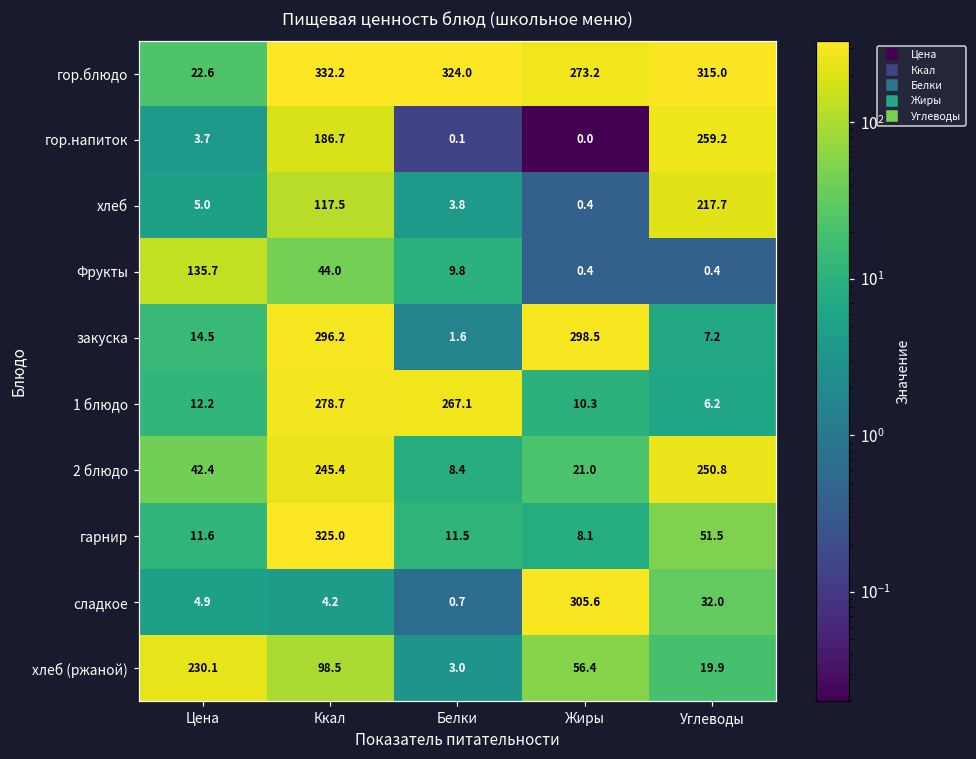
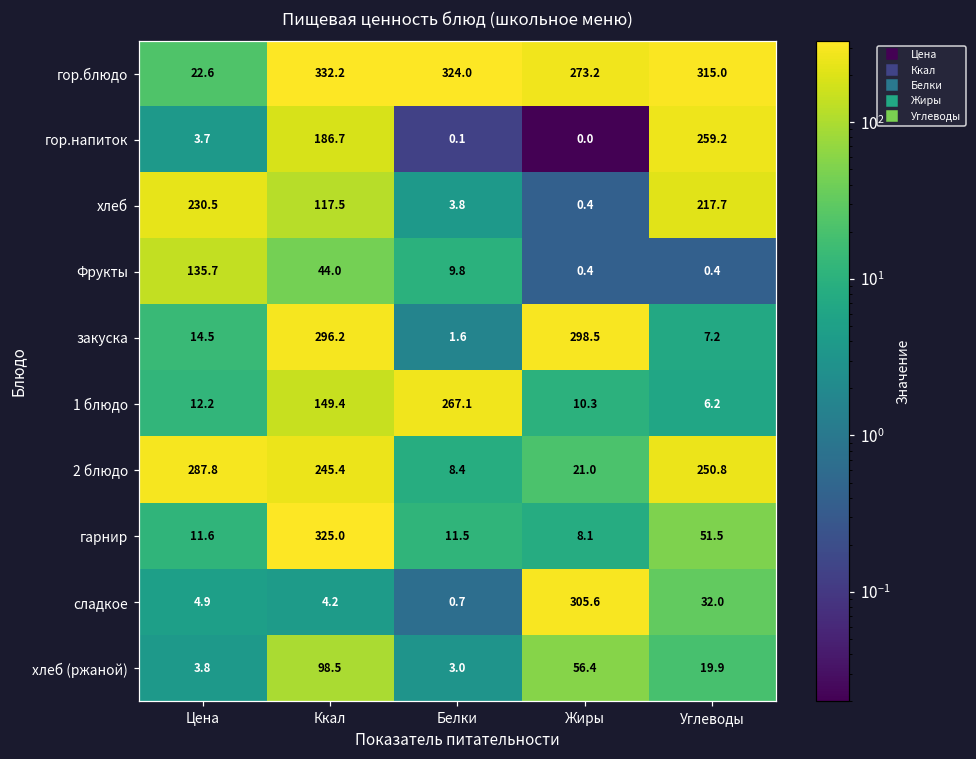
хлеб, Цена: 5.0 -> 230.5
1 блюдо, Ккал: 278.7 -> 149.4
2 блюдо, Цена: 42.4 -> 287.8
хлеб (ржаной), Цена: 230.1 -> 3.8
